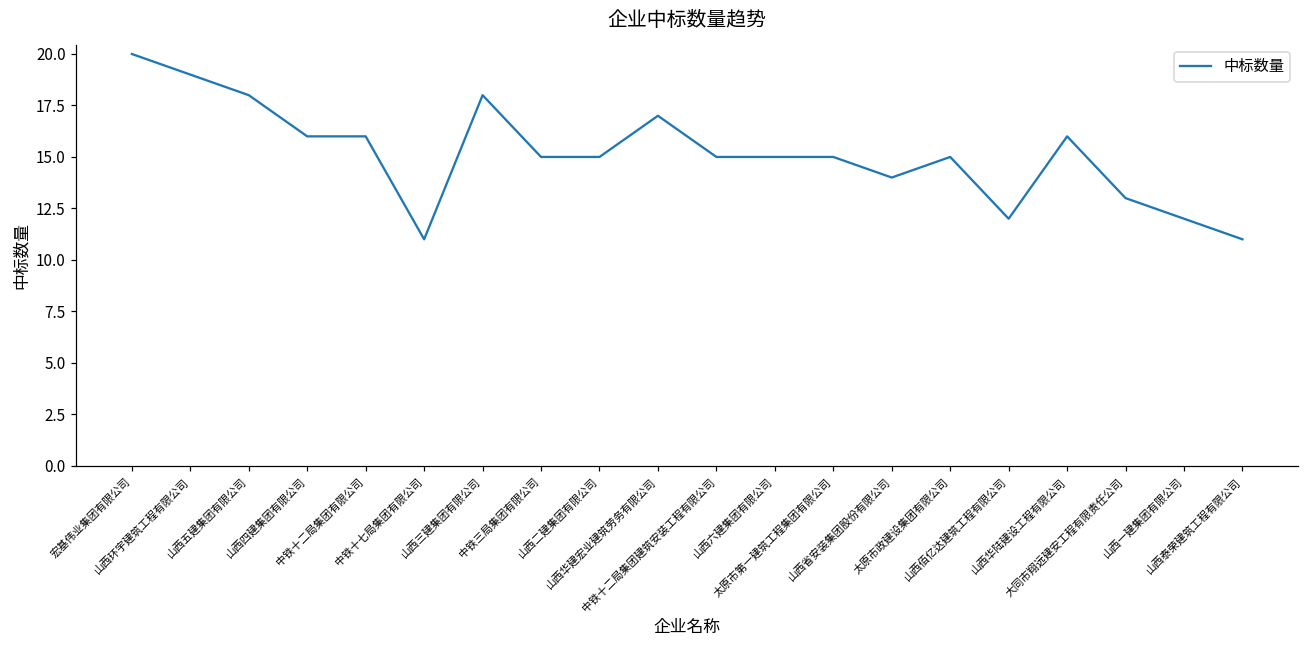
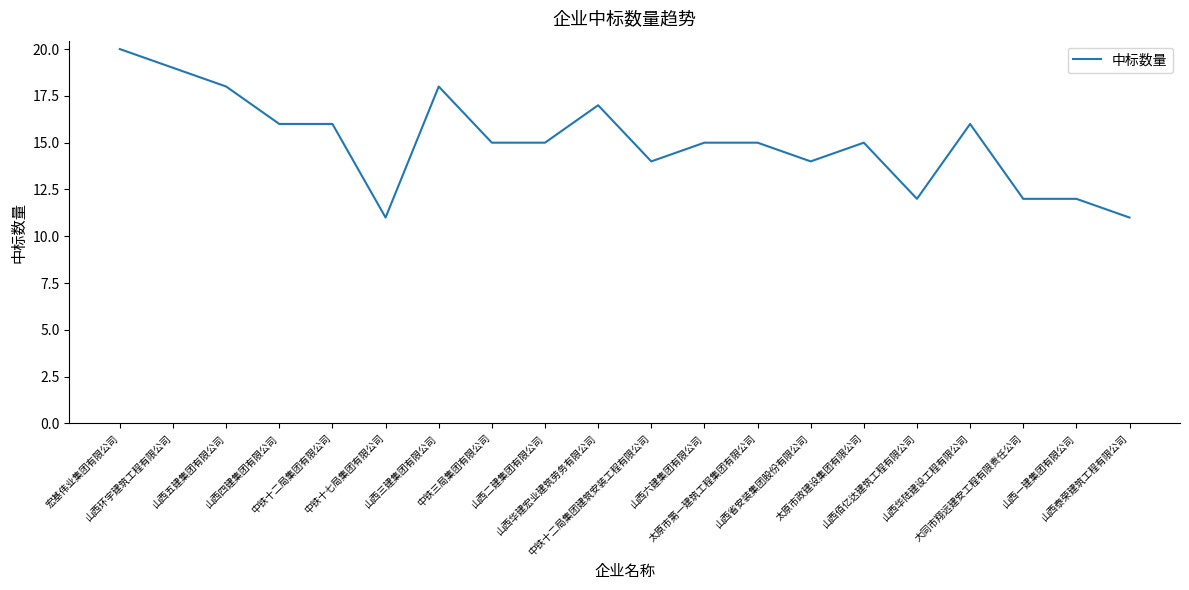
中铁十二局集团建筑安装工程有限公司: 15 -> 14
大同市翔远建安工程有限责任公司: 13 -> 12
